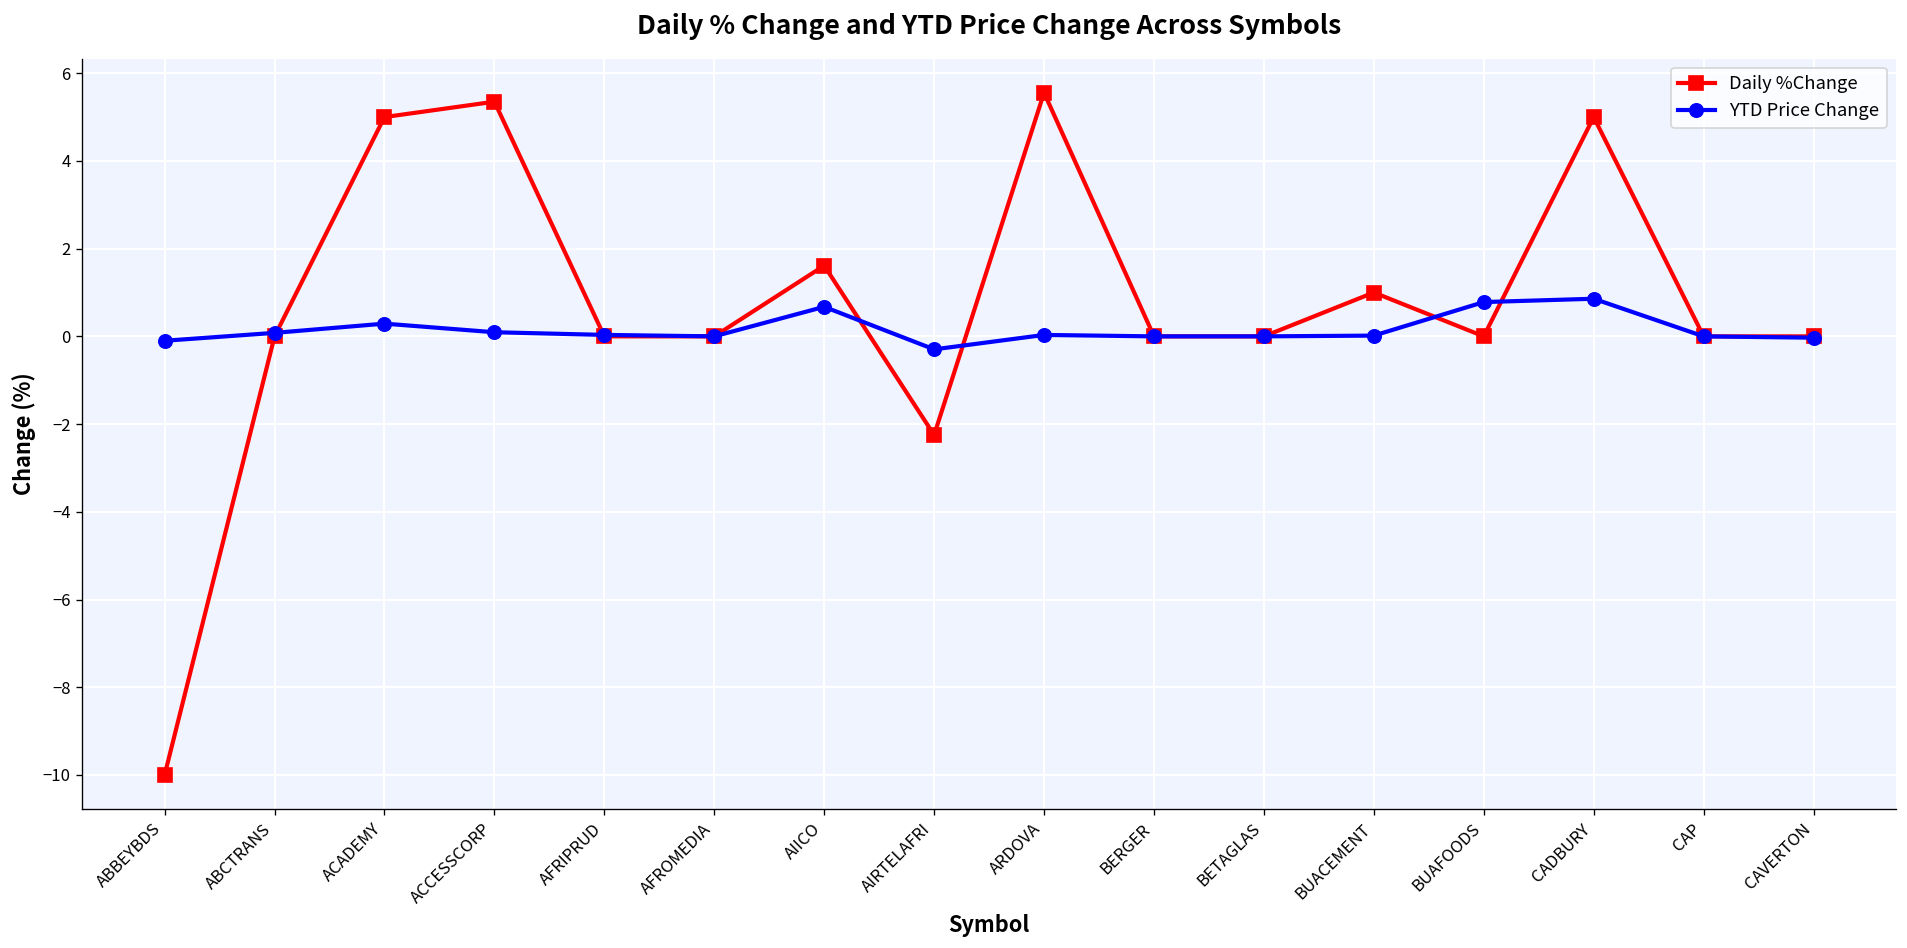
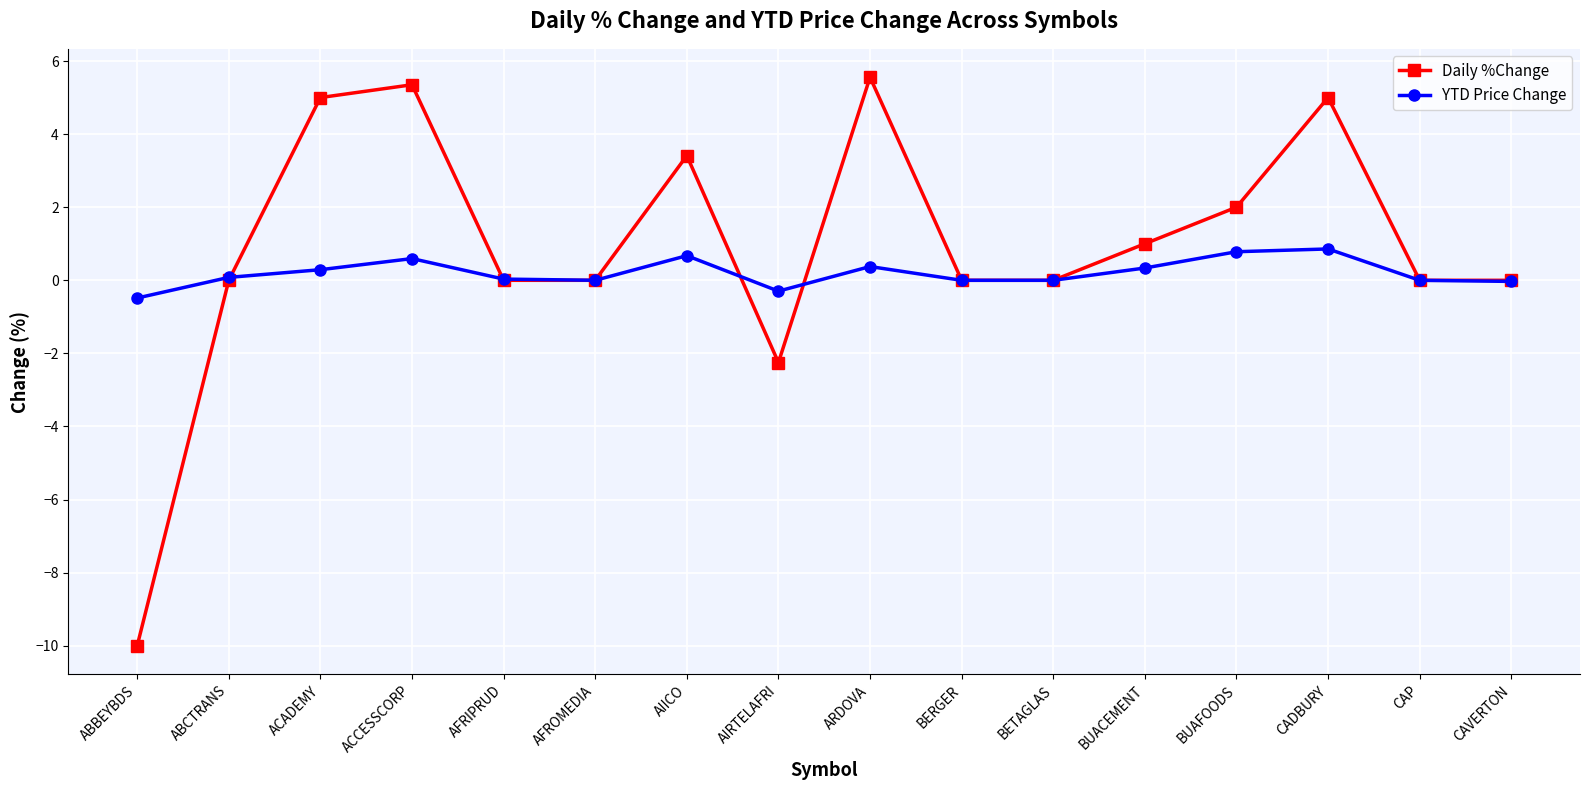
YTD Price Change, ABBEYBDS: -0.1 -> -0.5
YTD Price Change, ACCESSCORP: 0.1 -> 0.6
Daily %Change, AIICO: 1.6 -> 3.4
YTD Price Change, ARDOVA: 0.0 -> 0.4
YTD Price Change, BUACEMENT: 0.0 -> 0.3
Daily %Change, BUAFOODS: 0 -> 2
